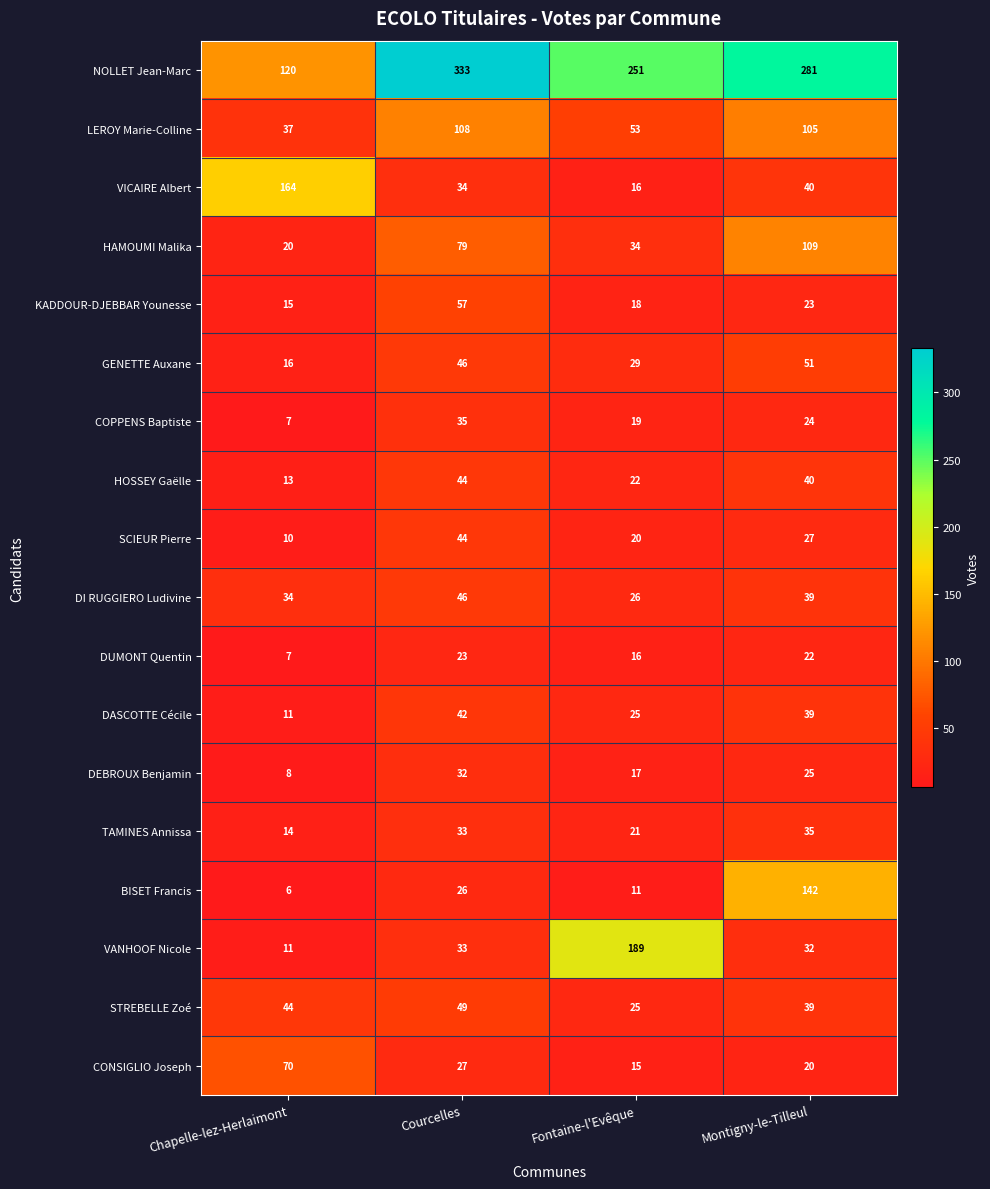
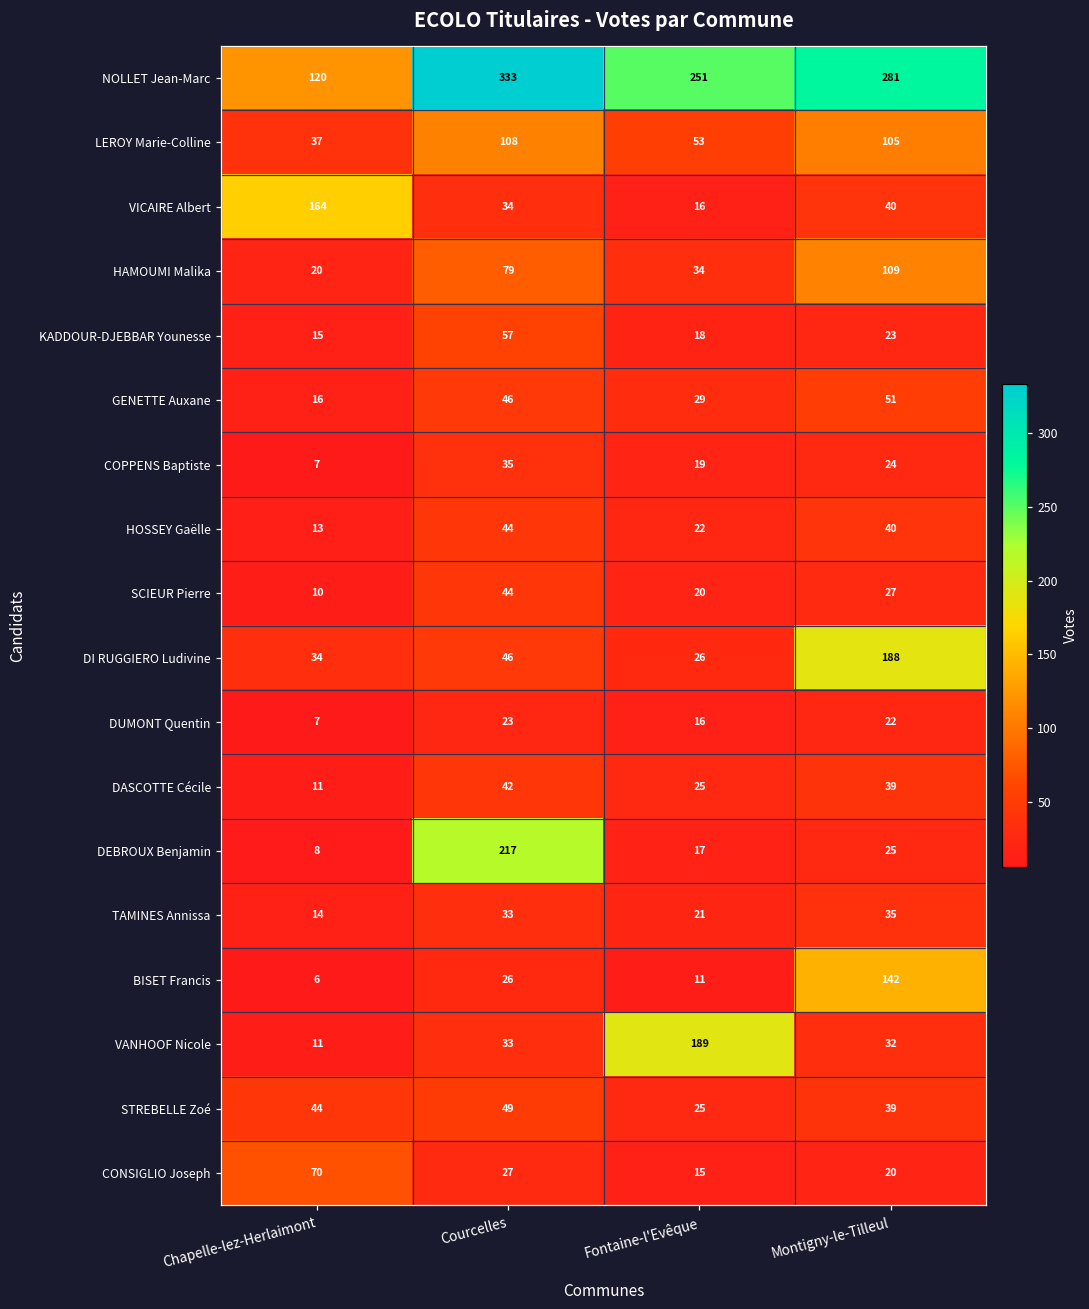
DI RUGGIERO Ludivine, Montigny-le-Tilleul: 39 -> 188
DEBROUX Benjamin, Courcelles: 32 -> 217
